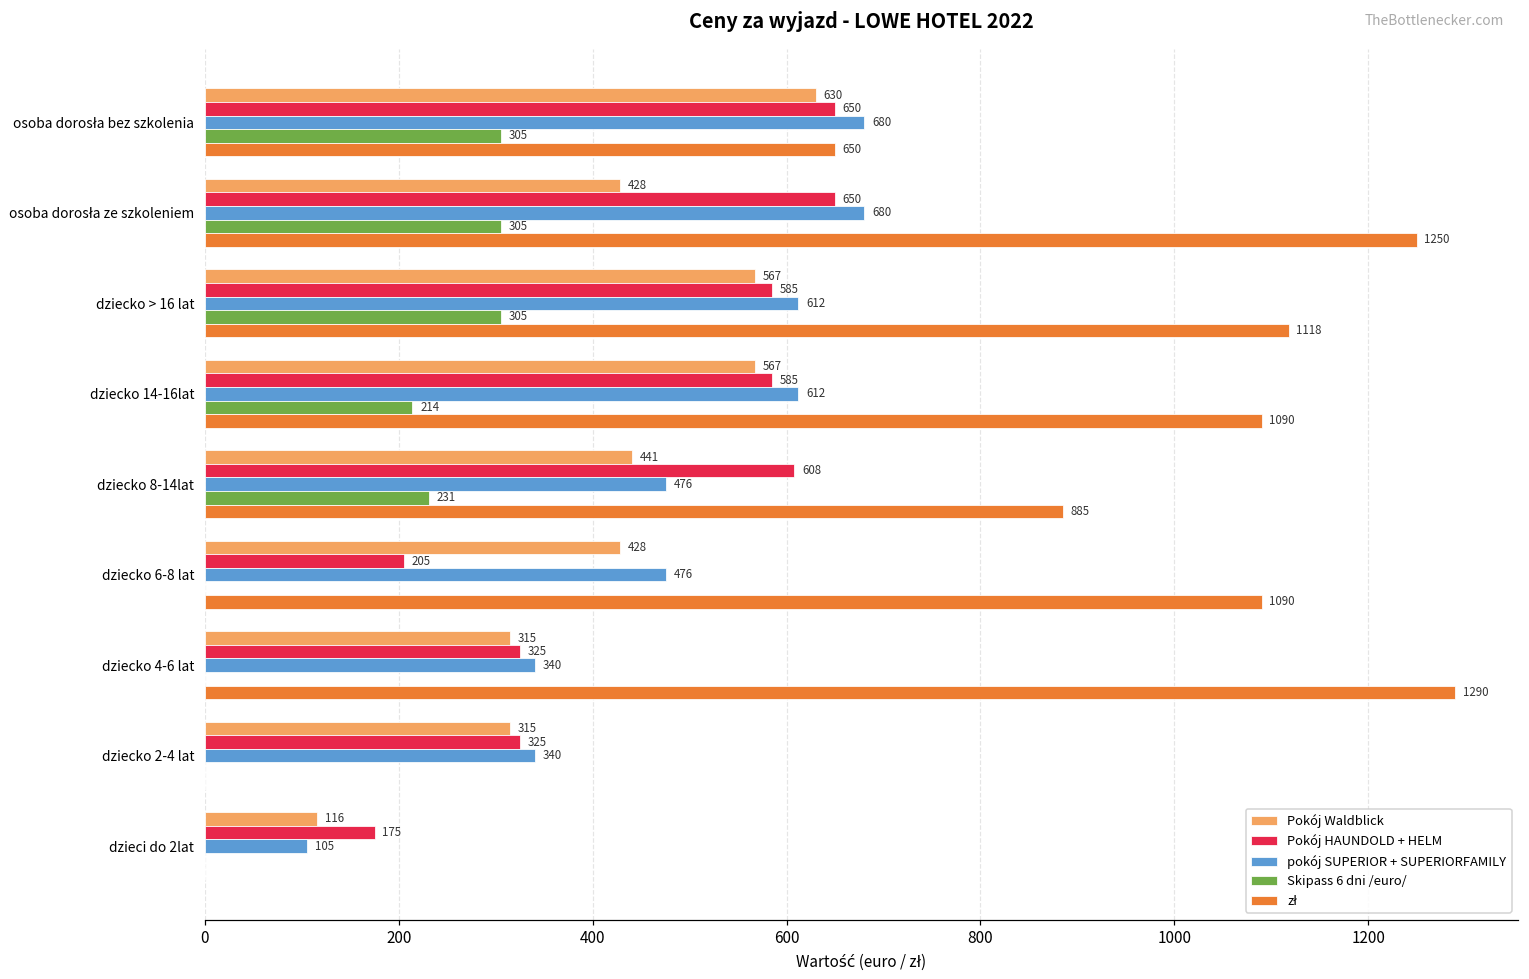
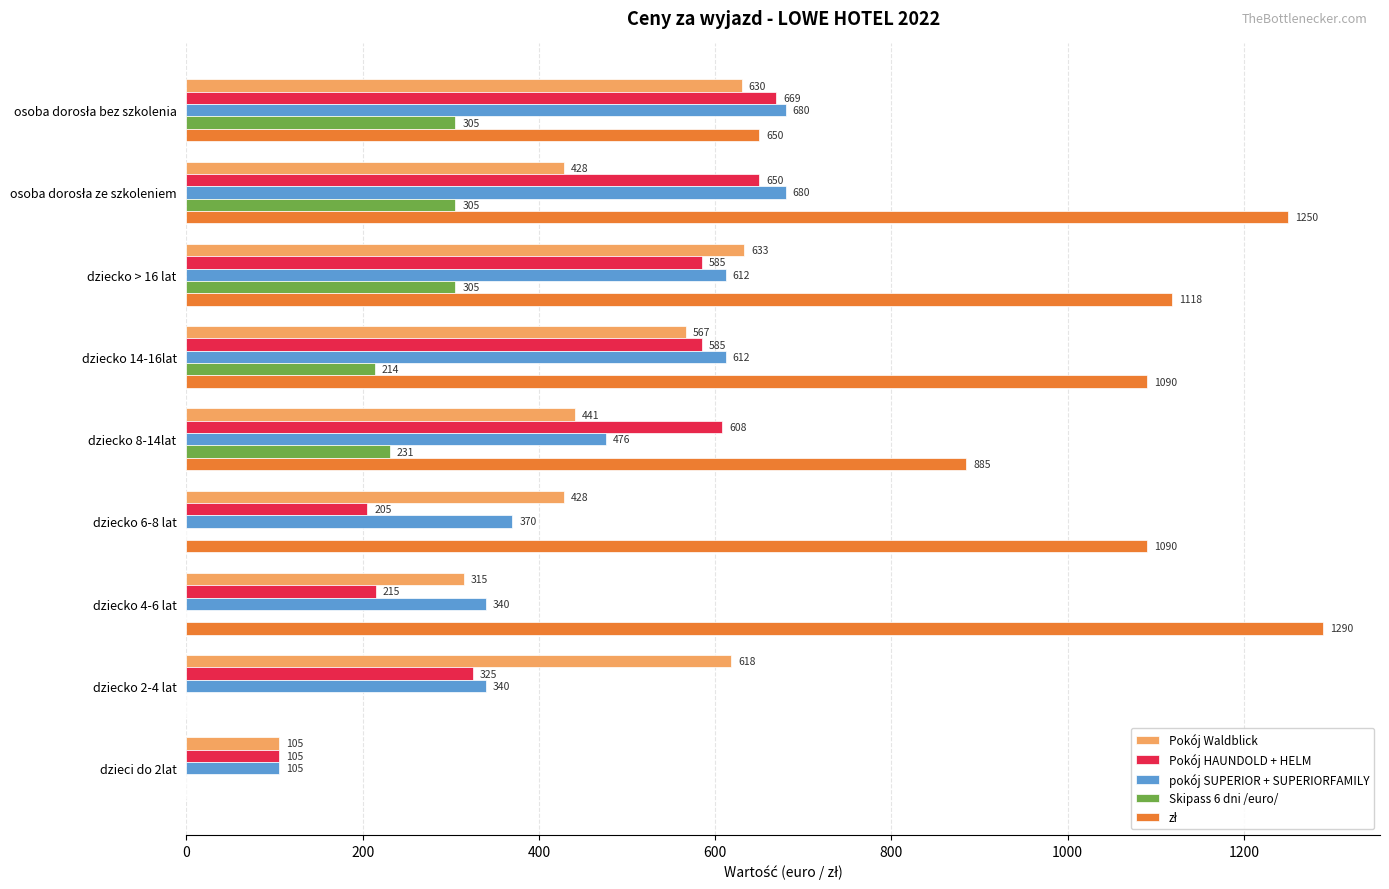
Pokój HAUNDOLD + HELM, osoba dorosła bez szkolenia: 650 -> 669
Pokój Waldblick, dziecko > 16 lat: 567 -> 633
pokój SUPERIOR + SUPERIORFAMILY, dziecko 6-8 lat: 476 -> 370
Pokój HAUNDOLD + HELM, dziecko 4-6 lat: 325 -> 215
Pokój Waldblick, dziecko 2-4 lat: 315 -> 618
Pokój Waldblick, dzieci do 2lat: 116 -> 105
Pokój HAUNDOLD + HELM, dzieci do 2lat: 175 -> 105
